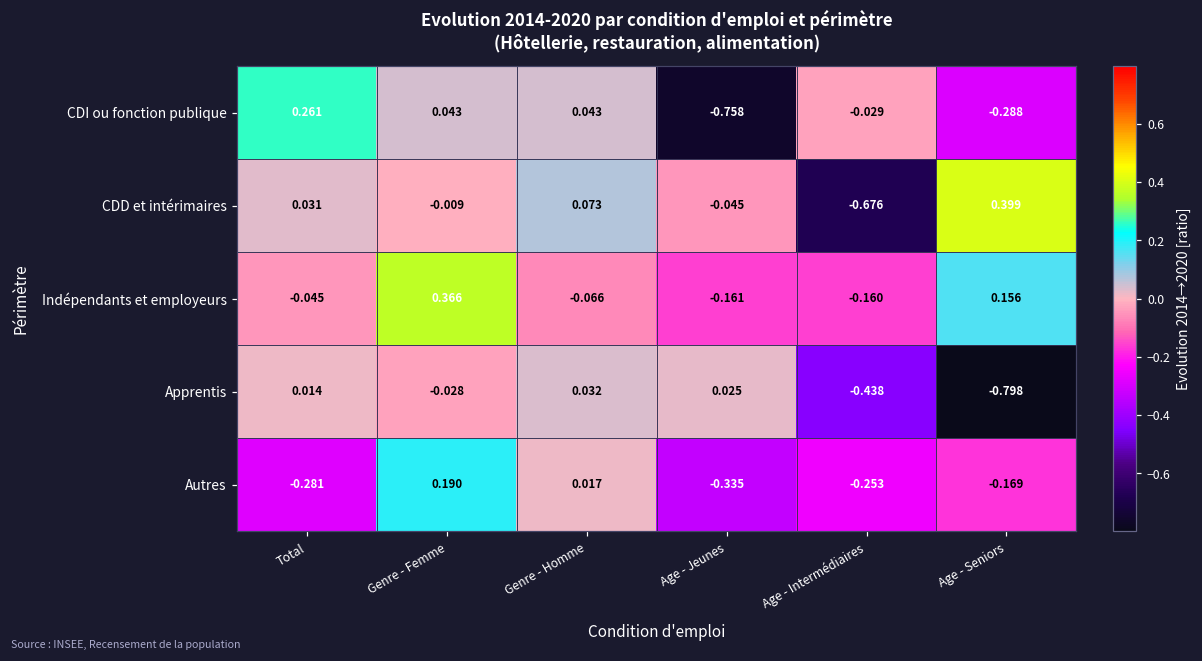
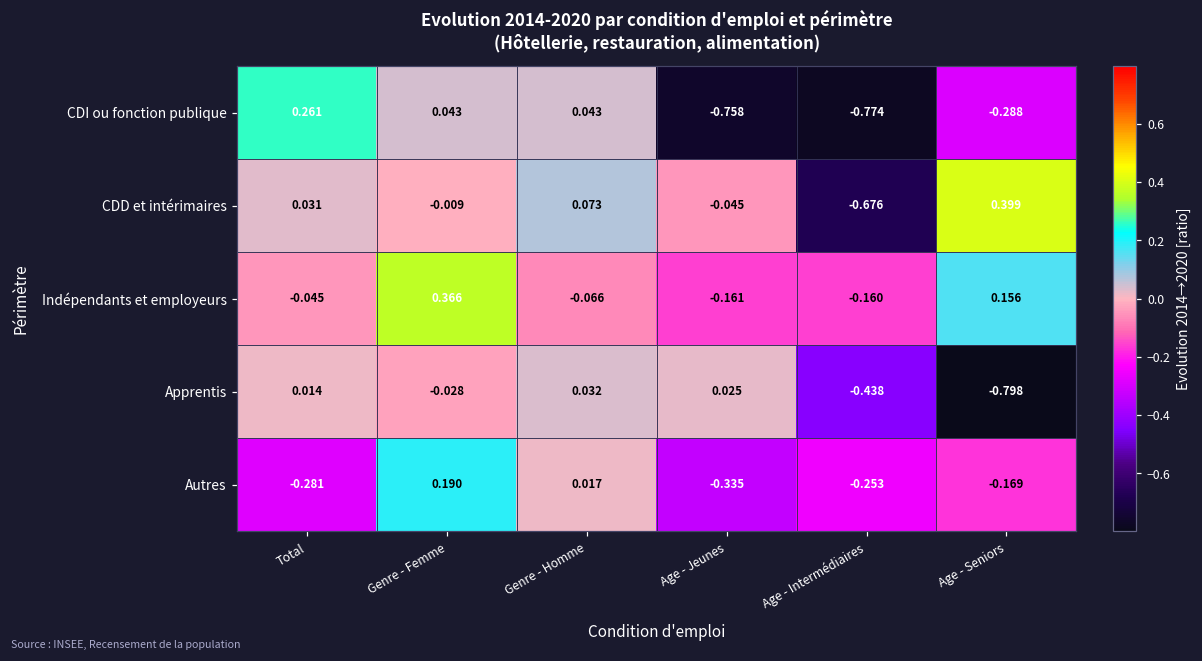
CDI ou fonction publique, Age - Intermédiaires: -0.029 -> -0.774
